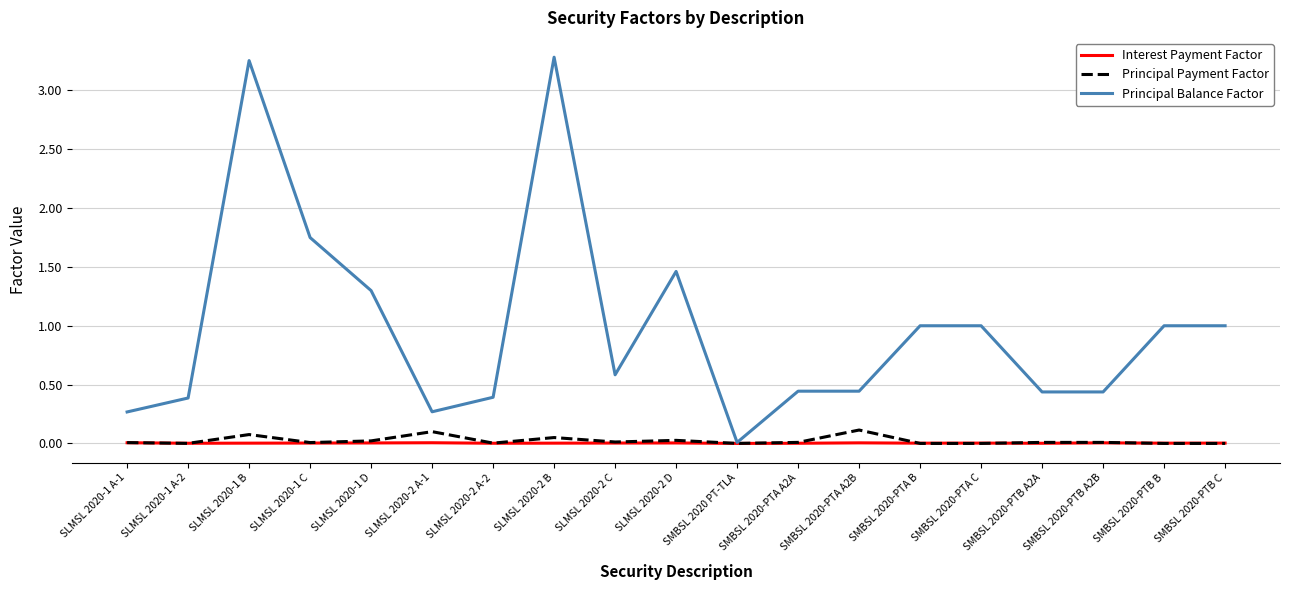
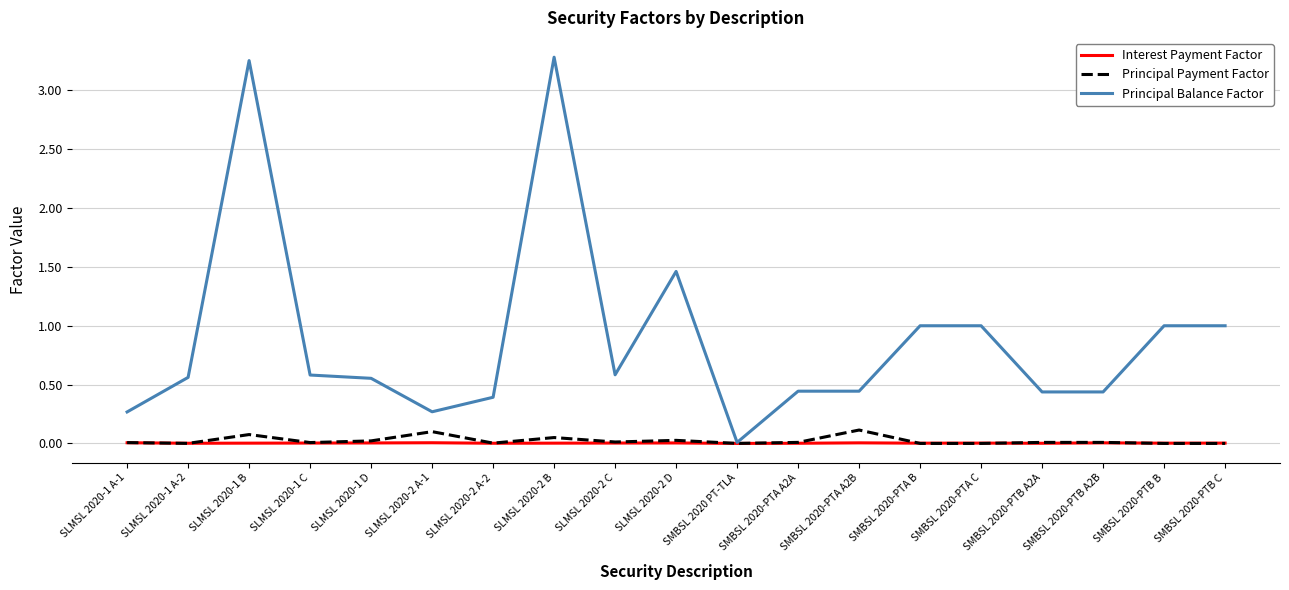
Principal Balance Factor, SLMSL 2020-1 A-2: 0.39 -> 0.56
Principal Balance Factor, SLMSL 2020-1 C: 1.75 -> 0.58
Principal Balance Factor, SLMSL 2020-1 D: 1.30 -> 0.55
